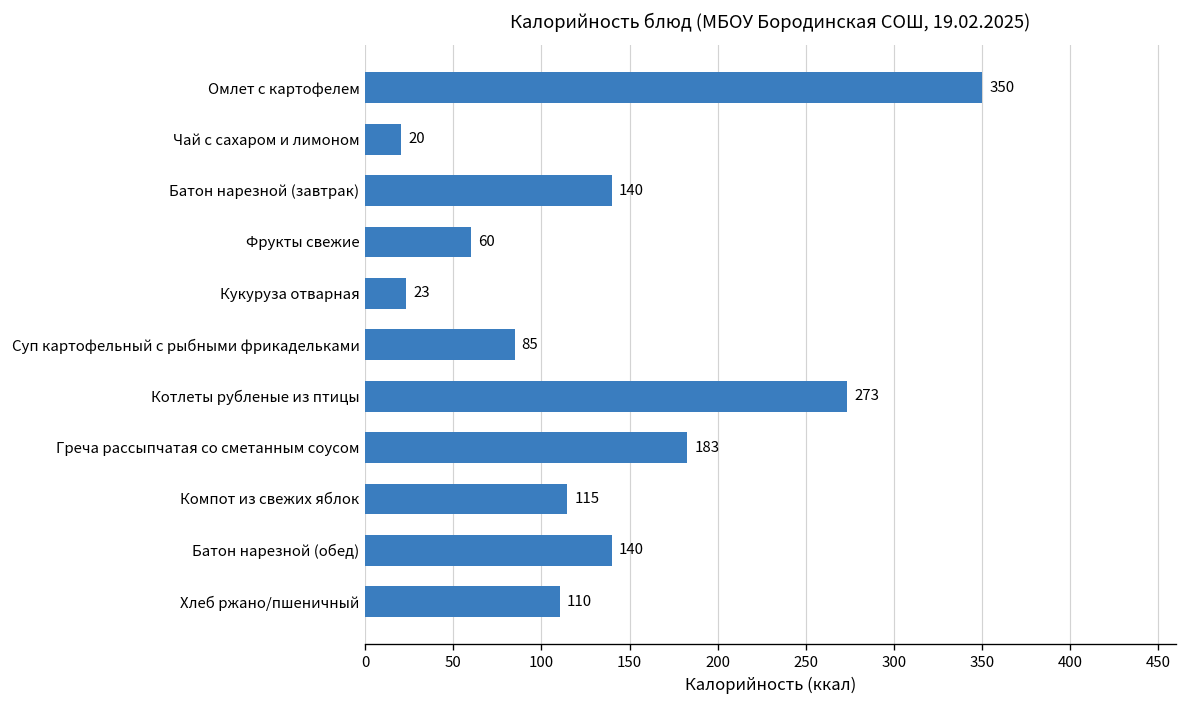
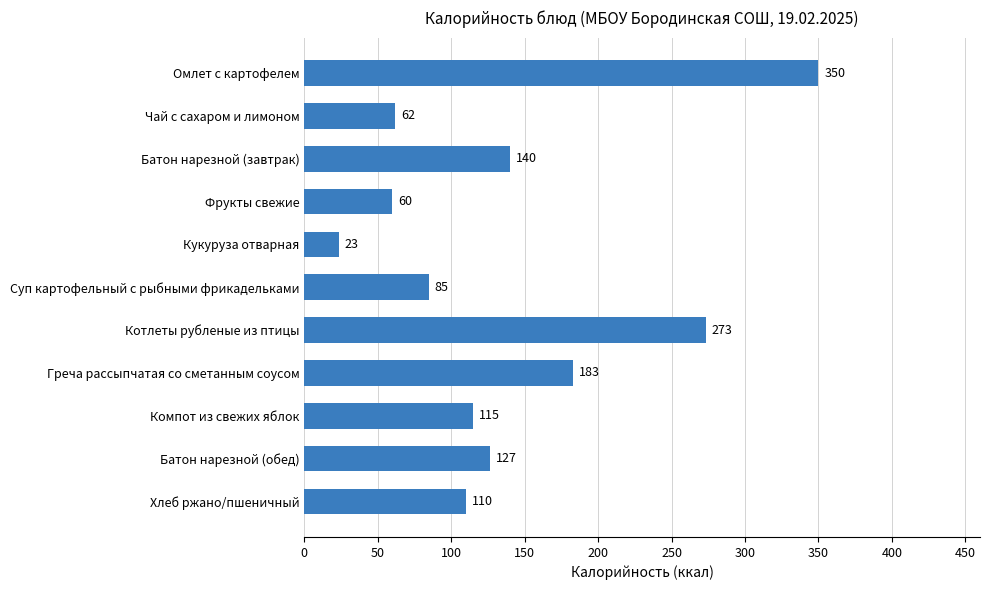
Чай с сахаром и лимоном: 20 -> 62
Батон нарезной (обед): 140 -> 127
